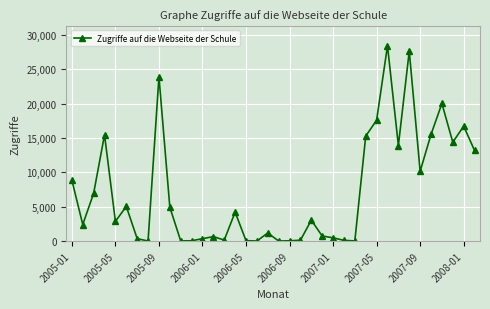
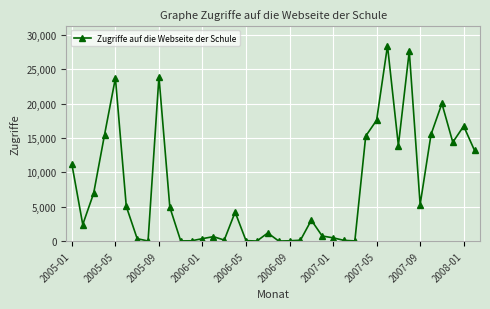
2005-01: 9,000 -> 11,000
2005-05: 3,000 -> 24,000
2007-09: 10,000 -> 5,000
